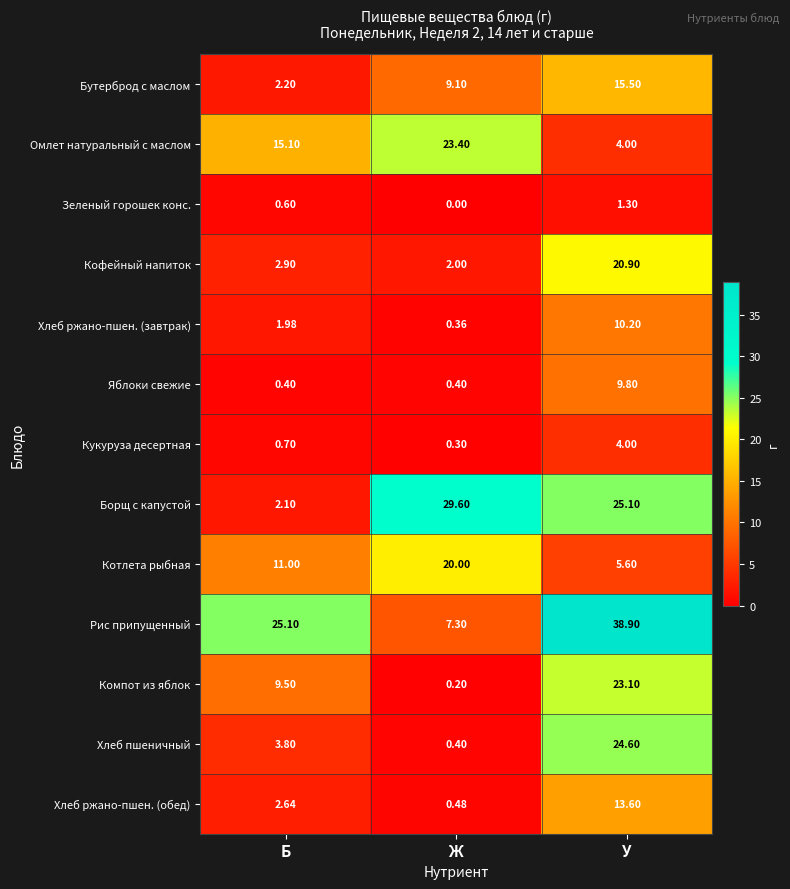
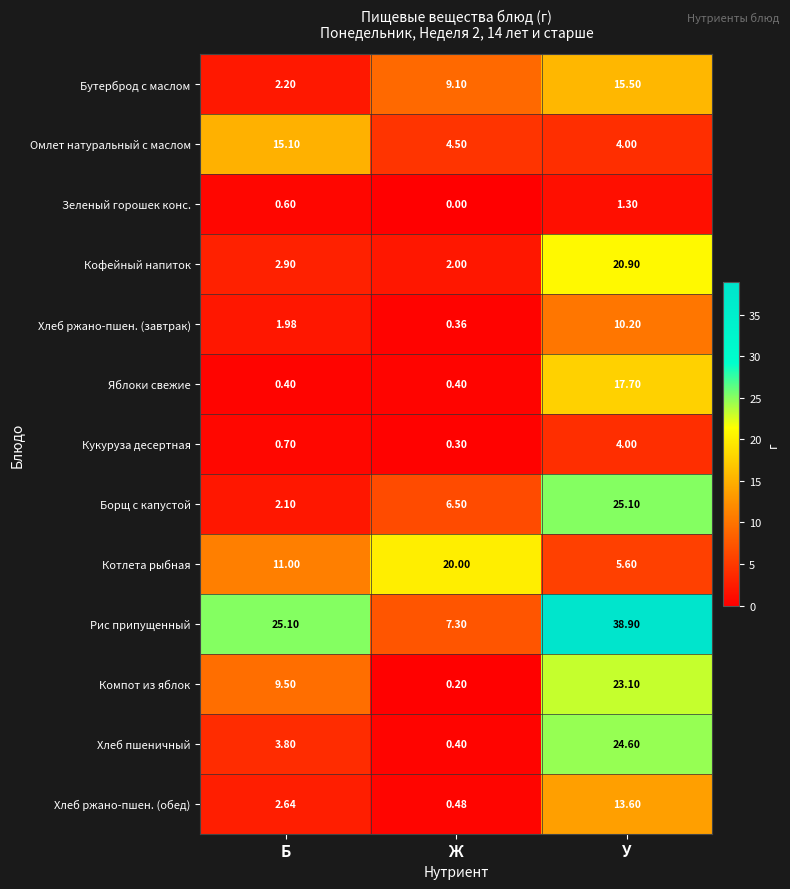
Омлет натуральный с маслом, Ж: 23.40 -> 4.50
Яблоки свежие, У: 9.80 -> 17.70
Борщ с капустой, Ж: 29.60 -> 6.50
